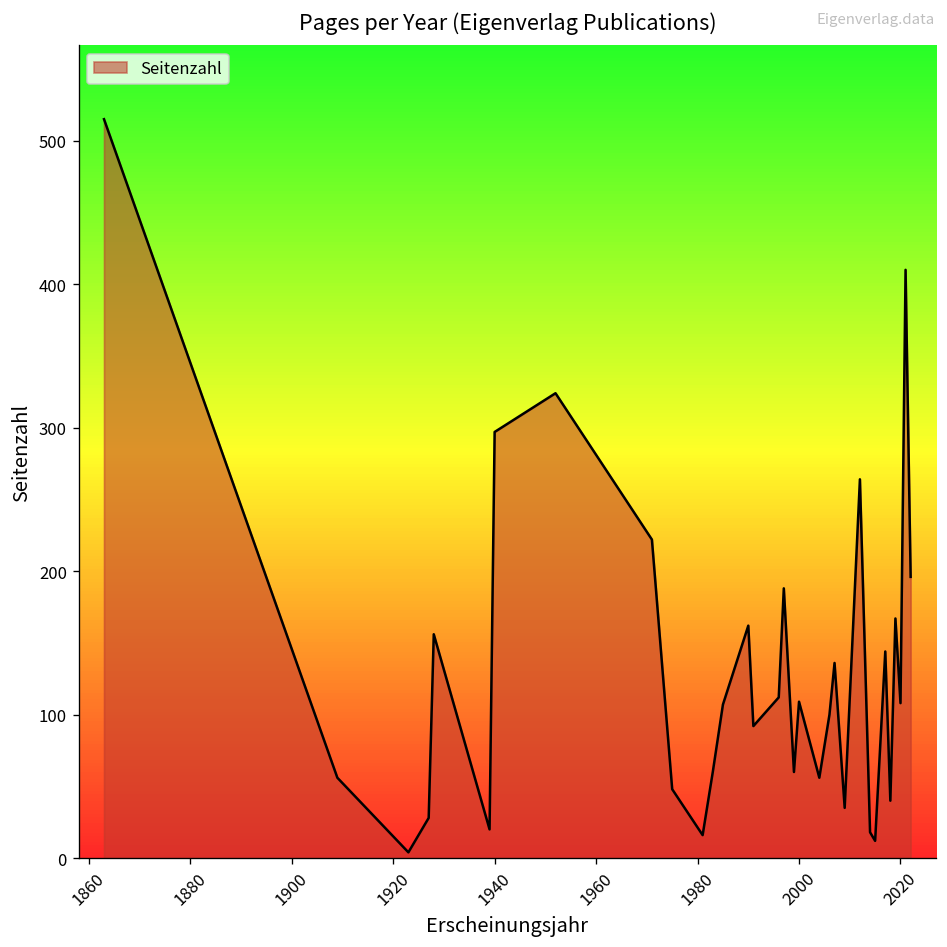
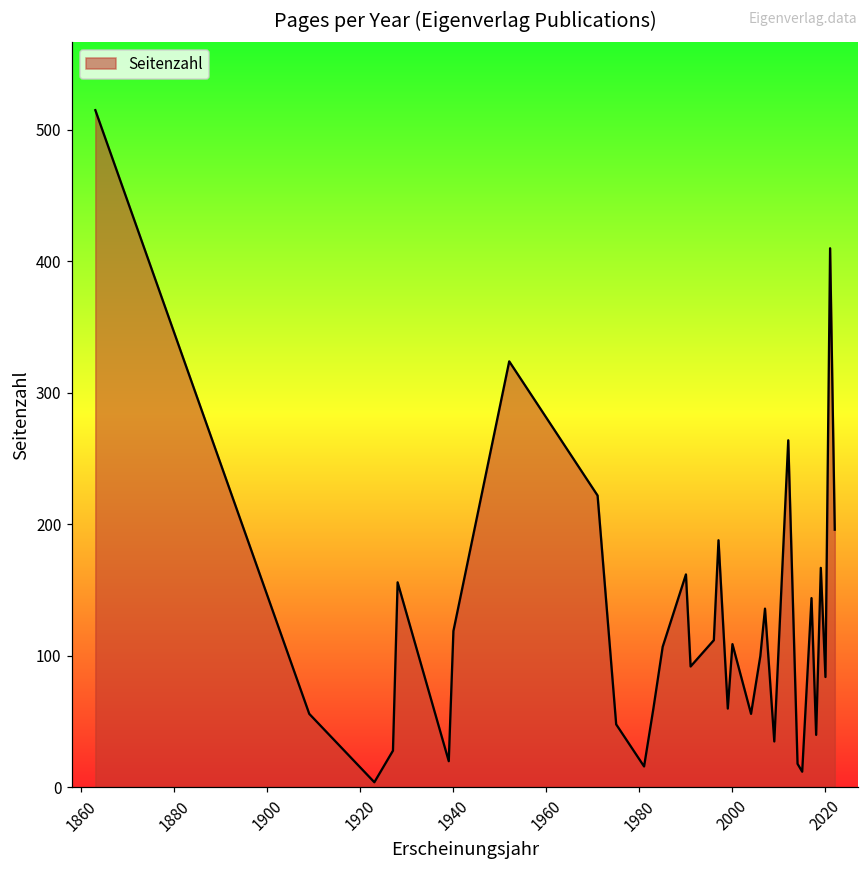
1940: 297 -> 119
2020: 108 -> 84
